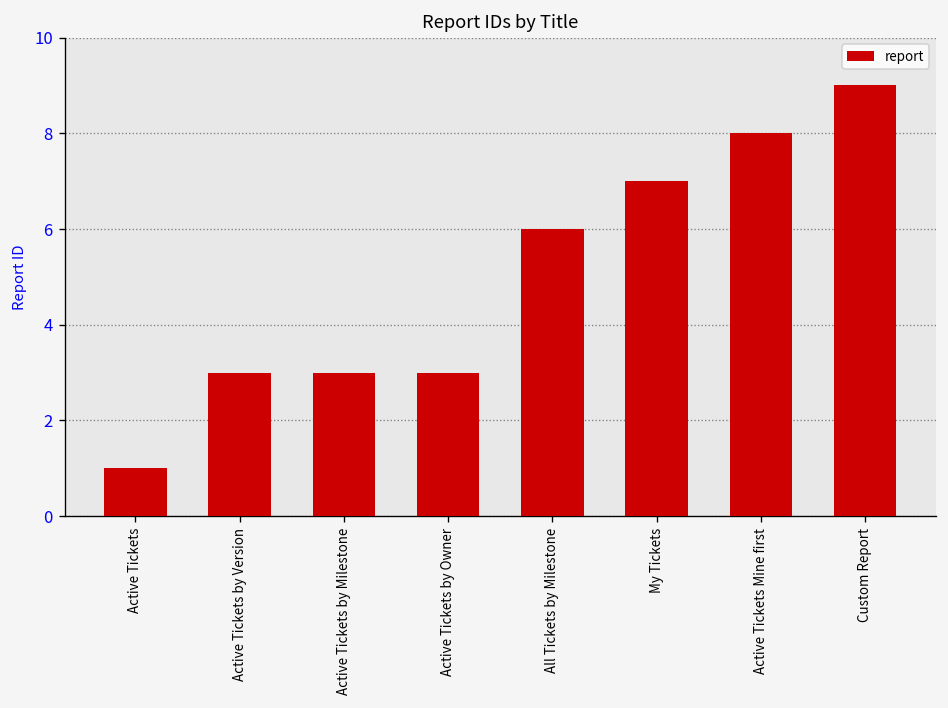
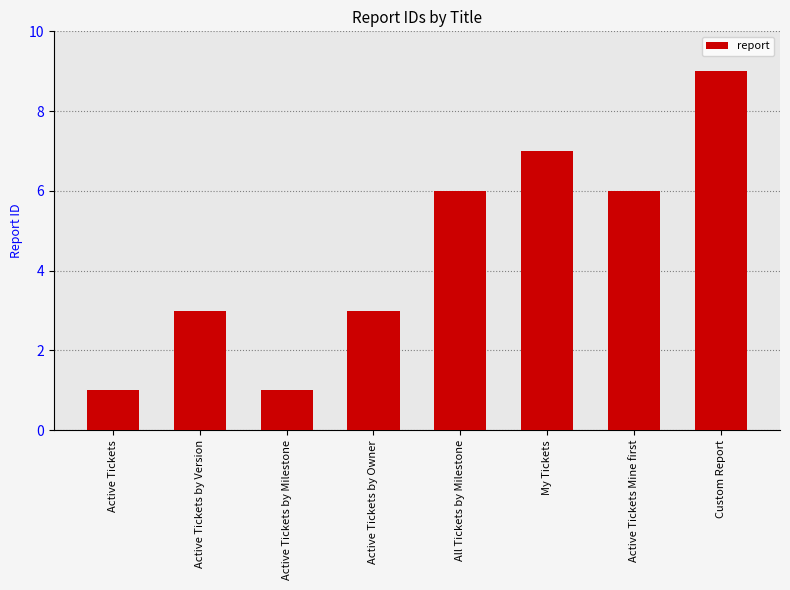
Active Tickets by Milestone: 3 -> 1
Active Tickets Mine first: 8 -> 6
